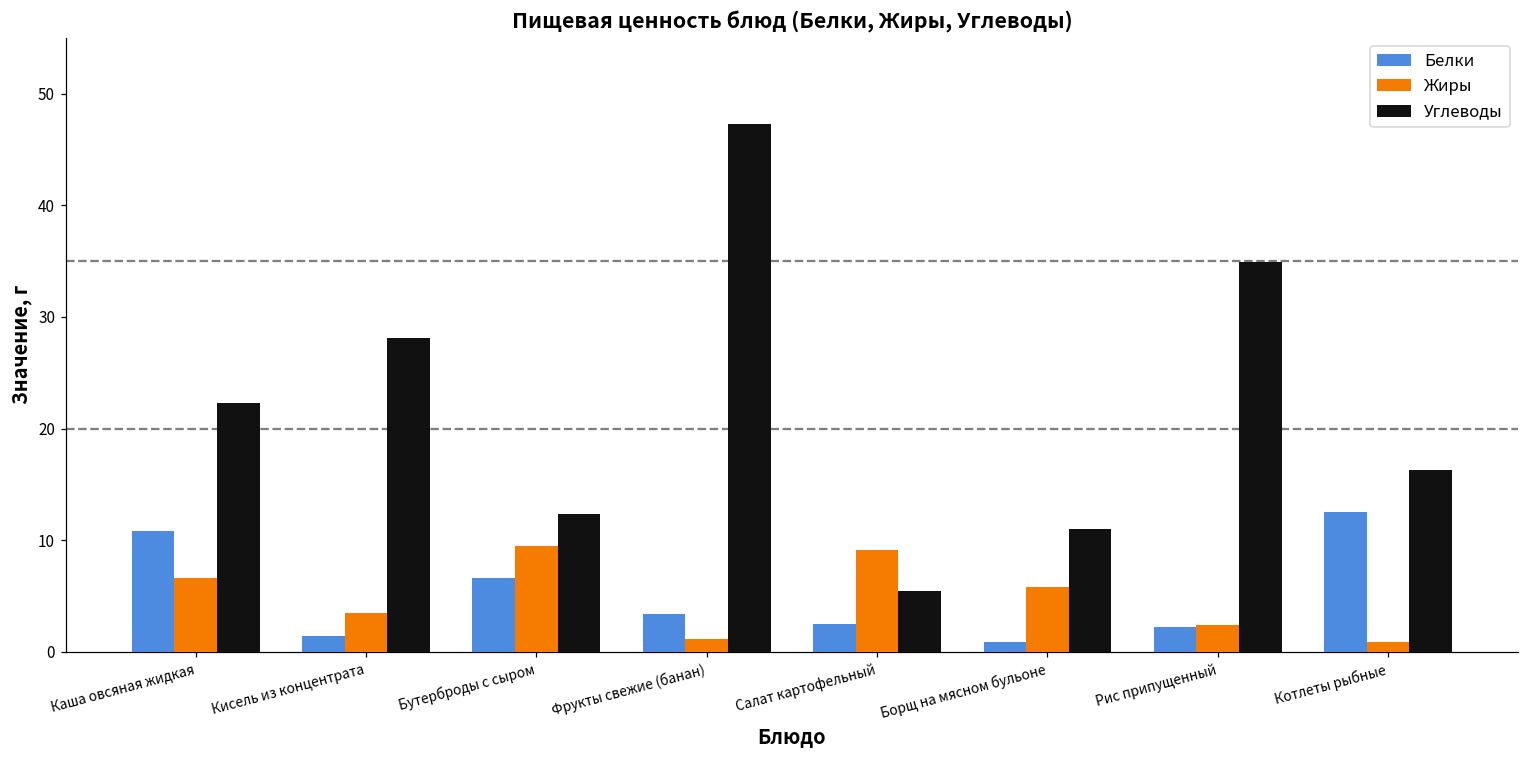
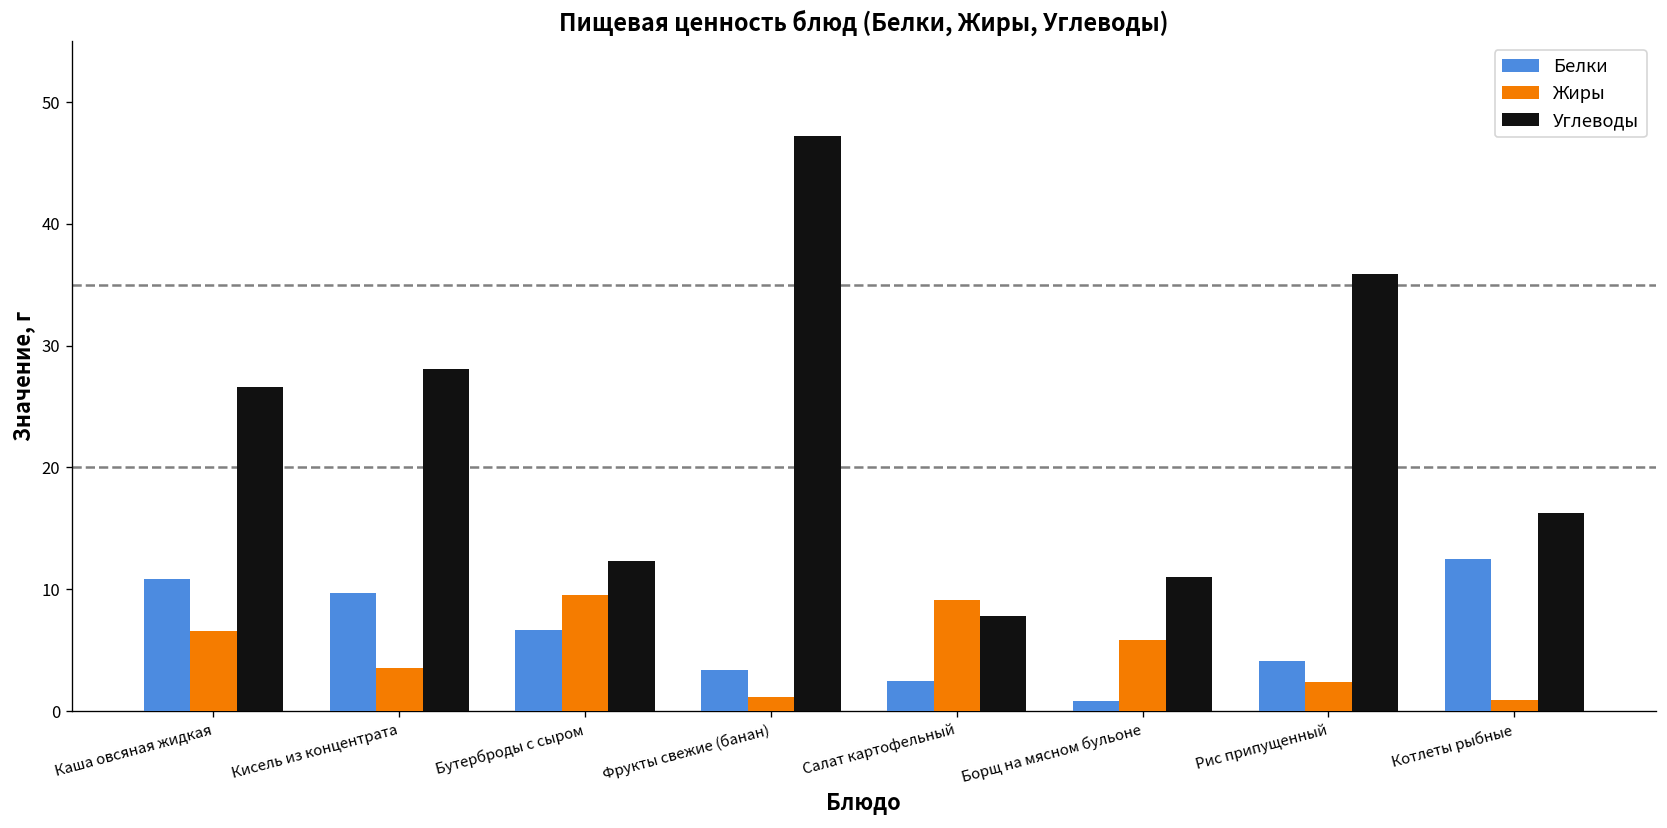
Углеводы, Каша овсяная жидкая: 22.2 -> 26.6
Белки, Кисель из концентрата: 1.4 -> 9.7
Углеводы, Салат картофельный: 5.5 -> 7.8
Белки, Рис припущенный: 2.2 -> 4.1
Углеводы, Рис припущенный: 34.9 -> 35.9
